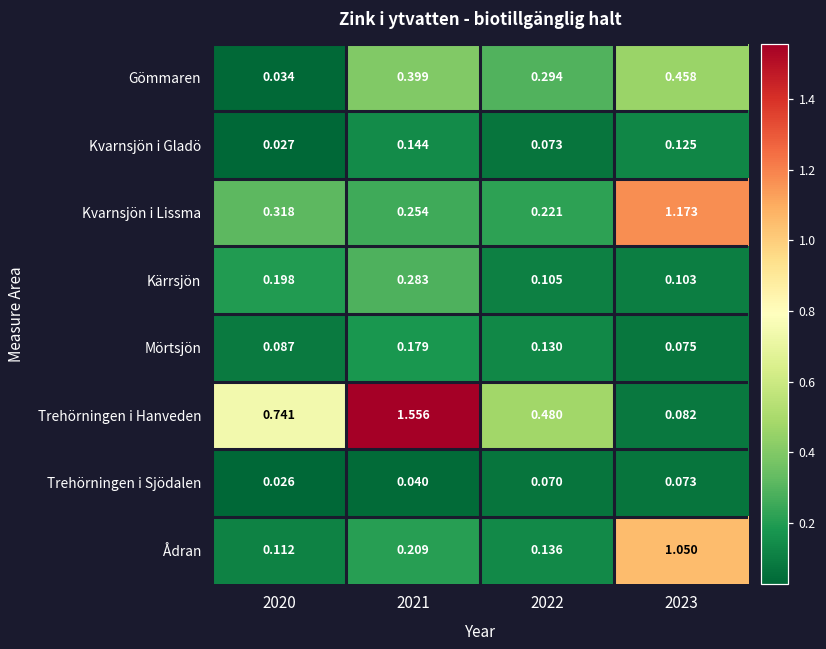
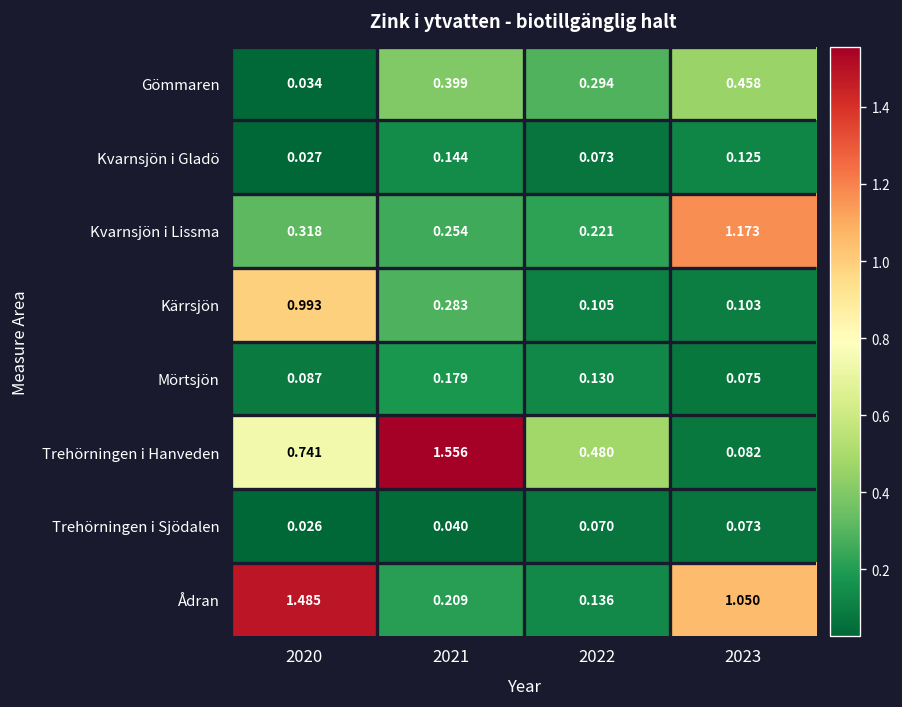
Kärrsjön, 2020: 0.198 -> 0.993
Ådran, 2020: 0.112 -> 1.485
